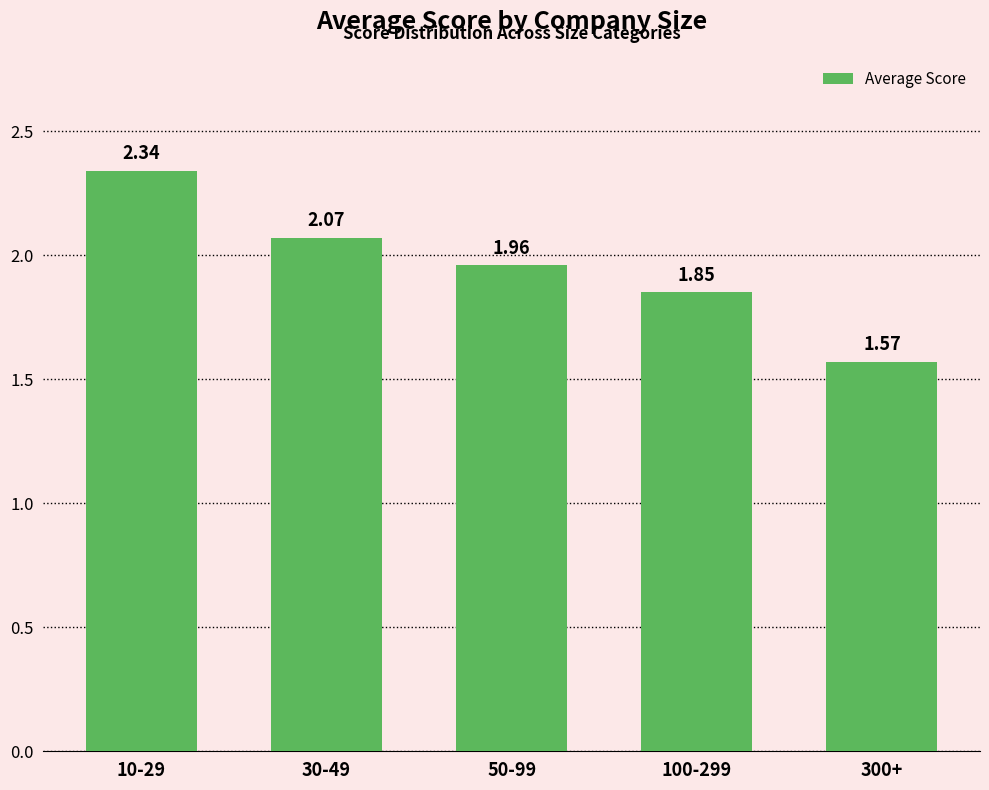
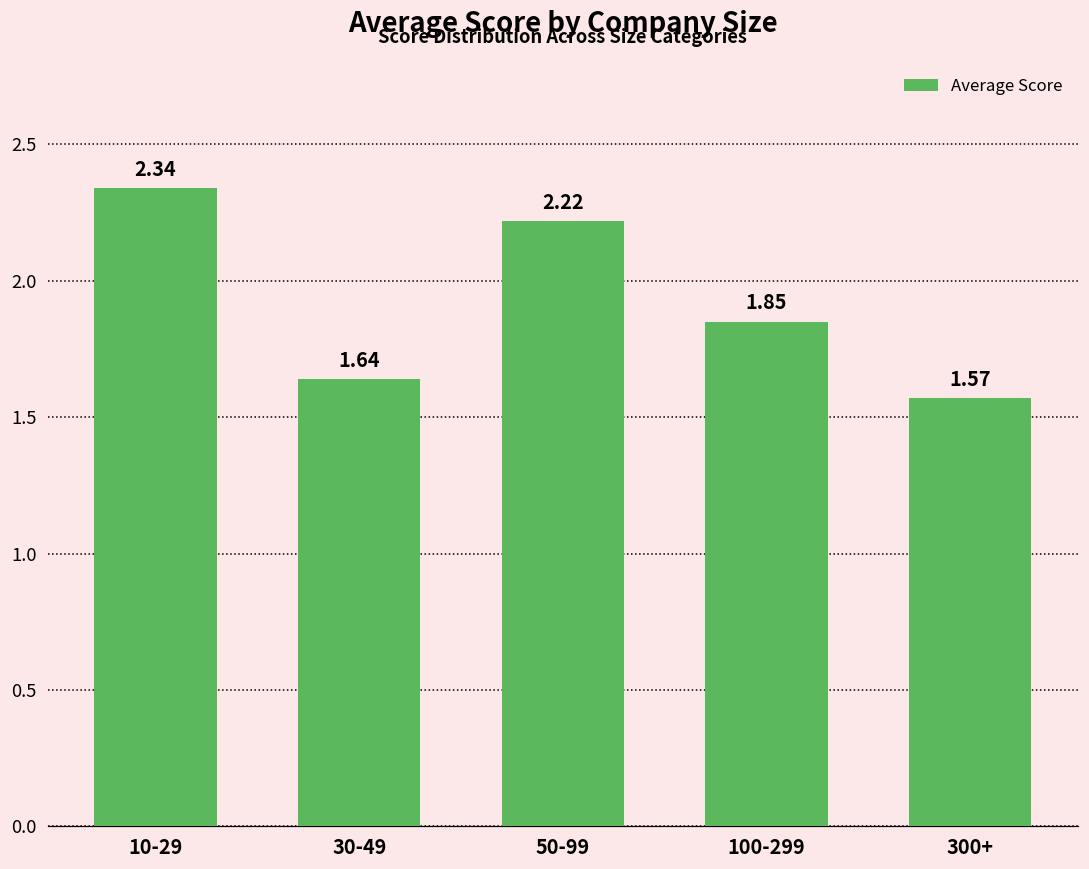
30-49: 2.07 -> 1.64
50-99: 1.96 -> 2.22
